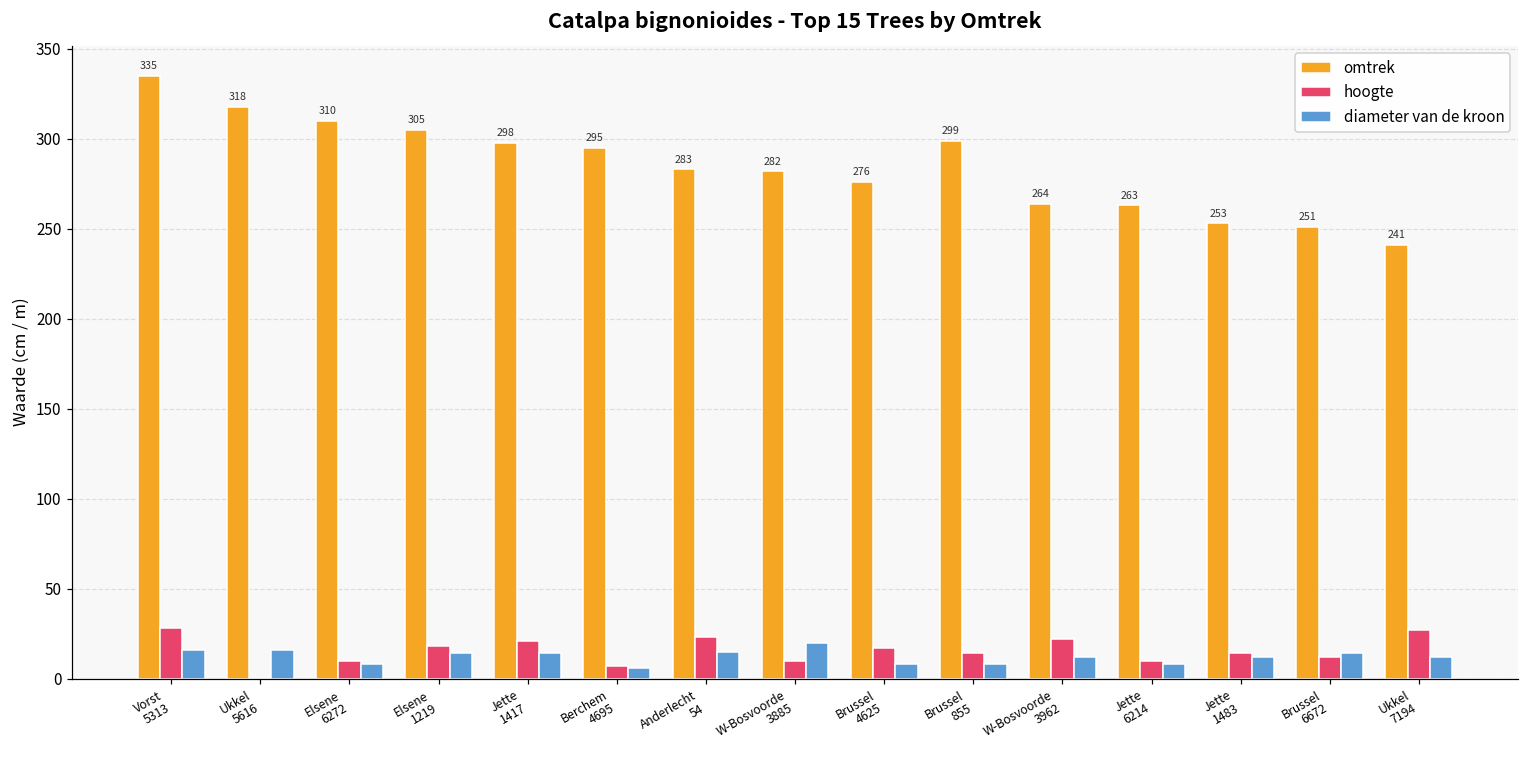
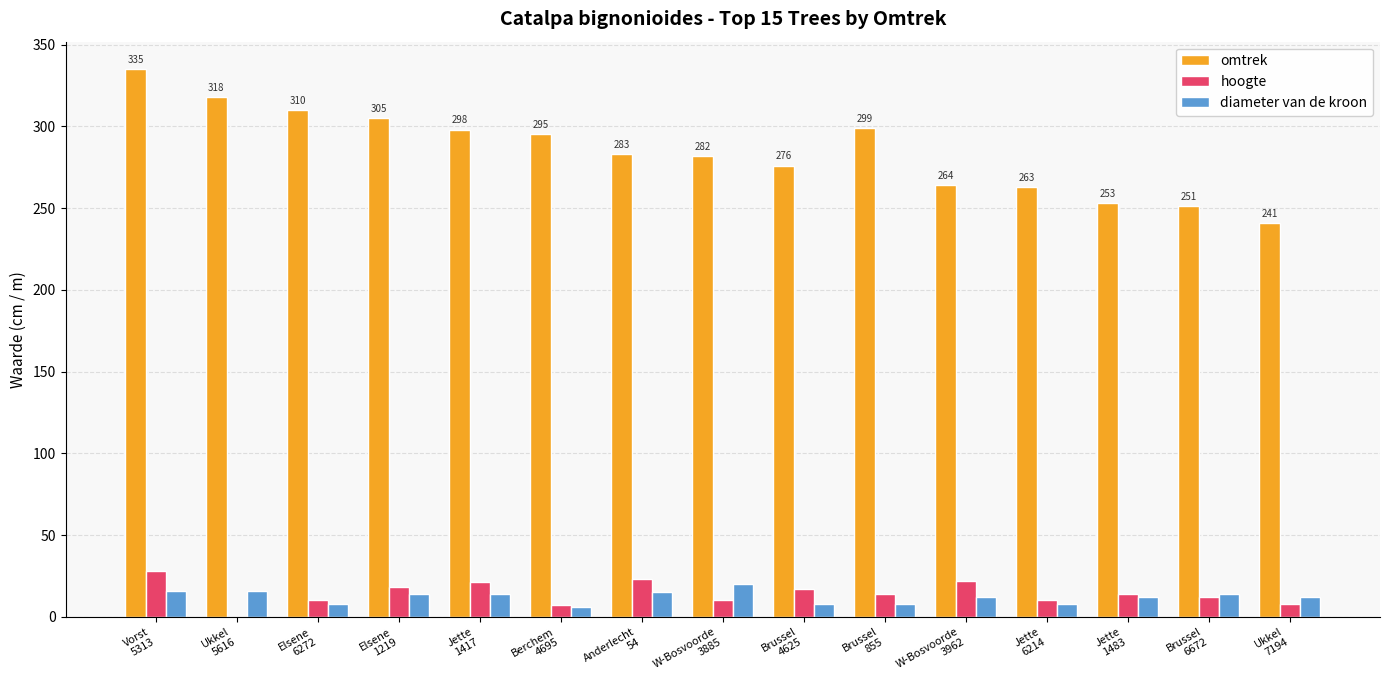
hoogte, Ukkel 7194: 27 -> 8
